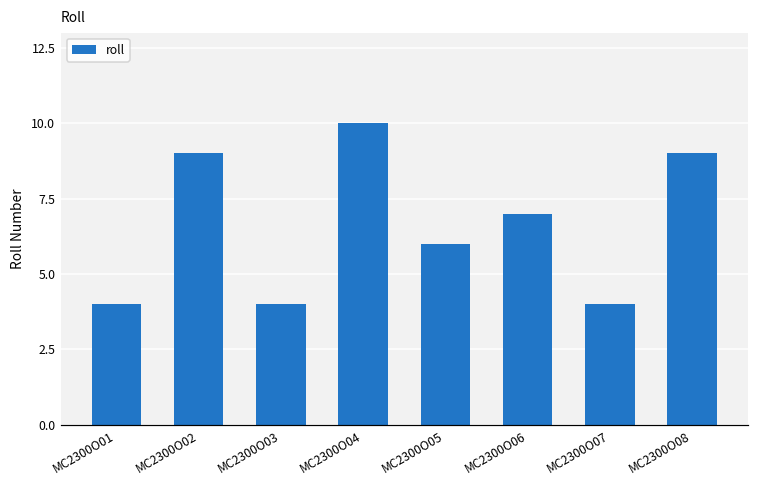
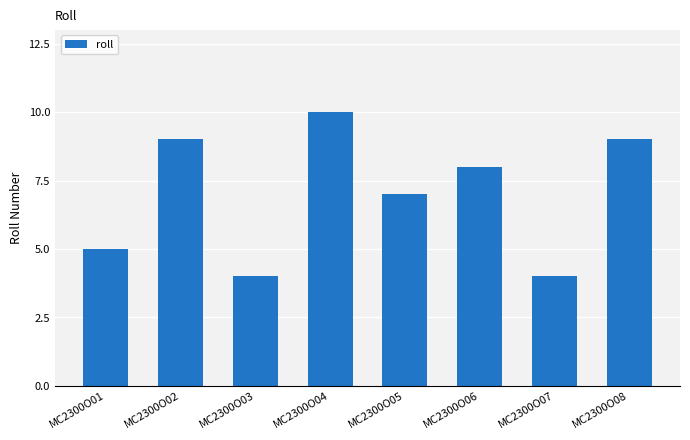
MC2300O01: 4 -> 5
MC2300O05: 6 -> 7
MC2300O06: 7 -> 8
